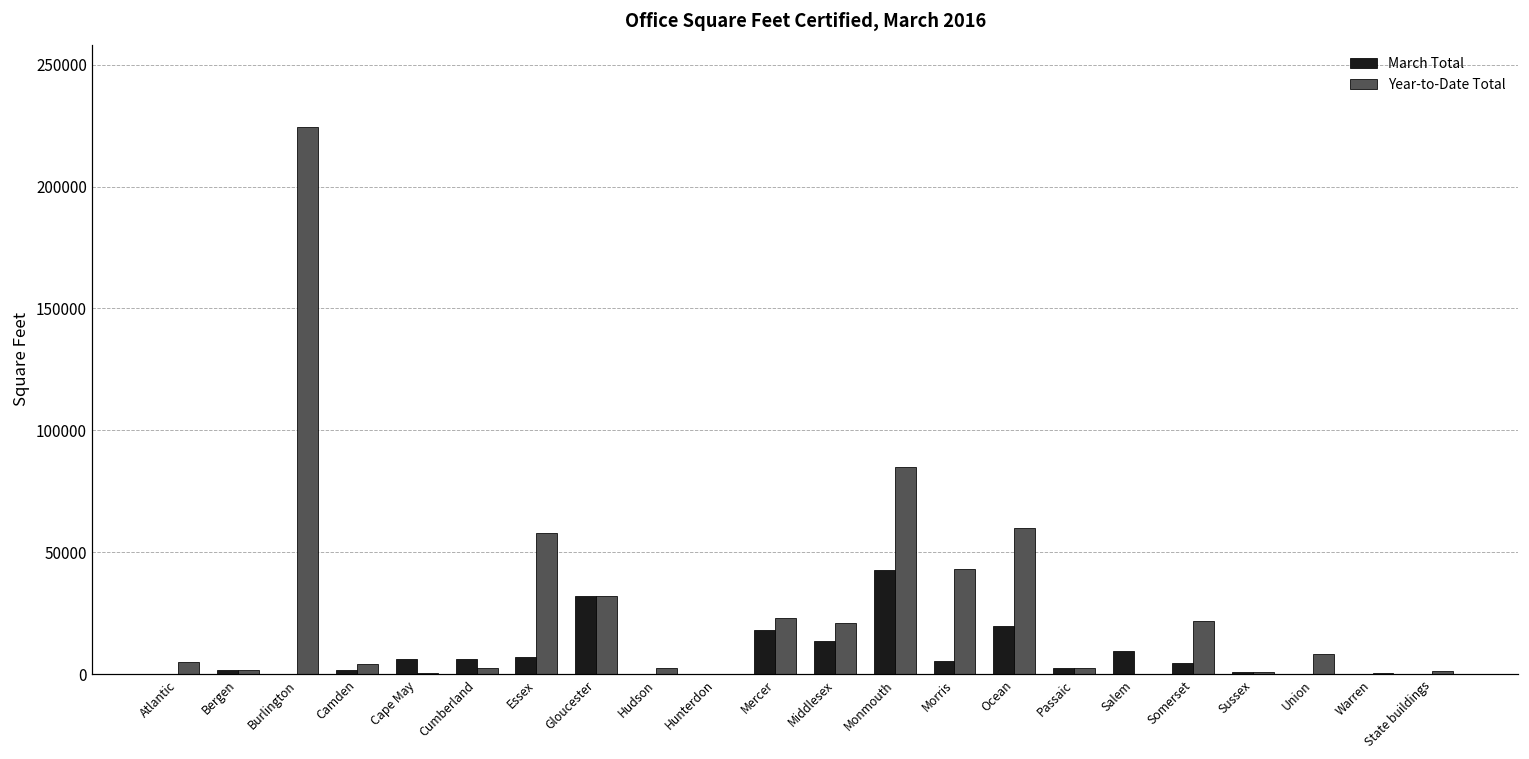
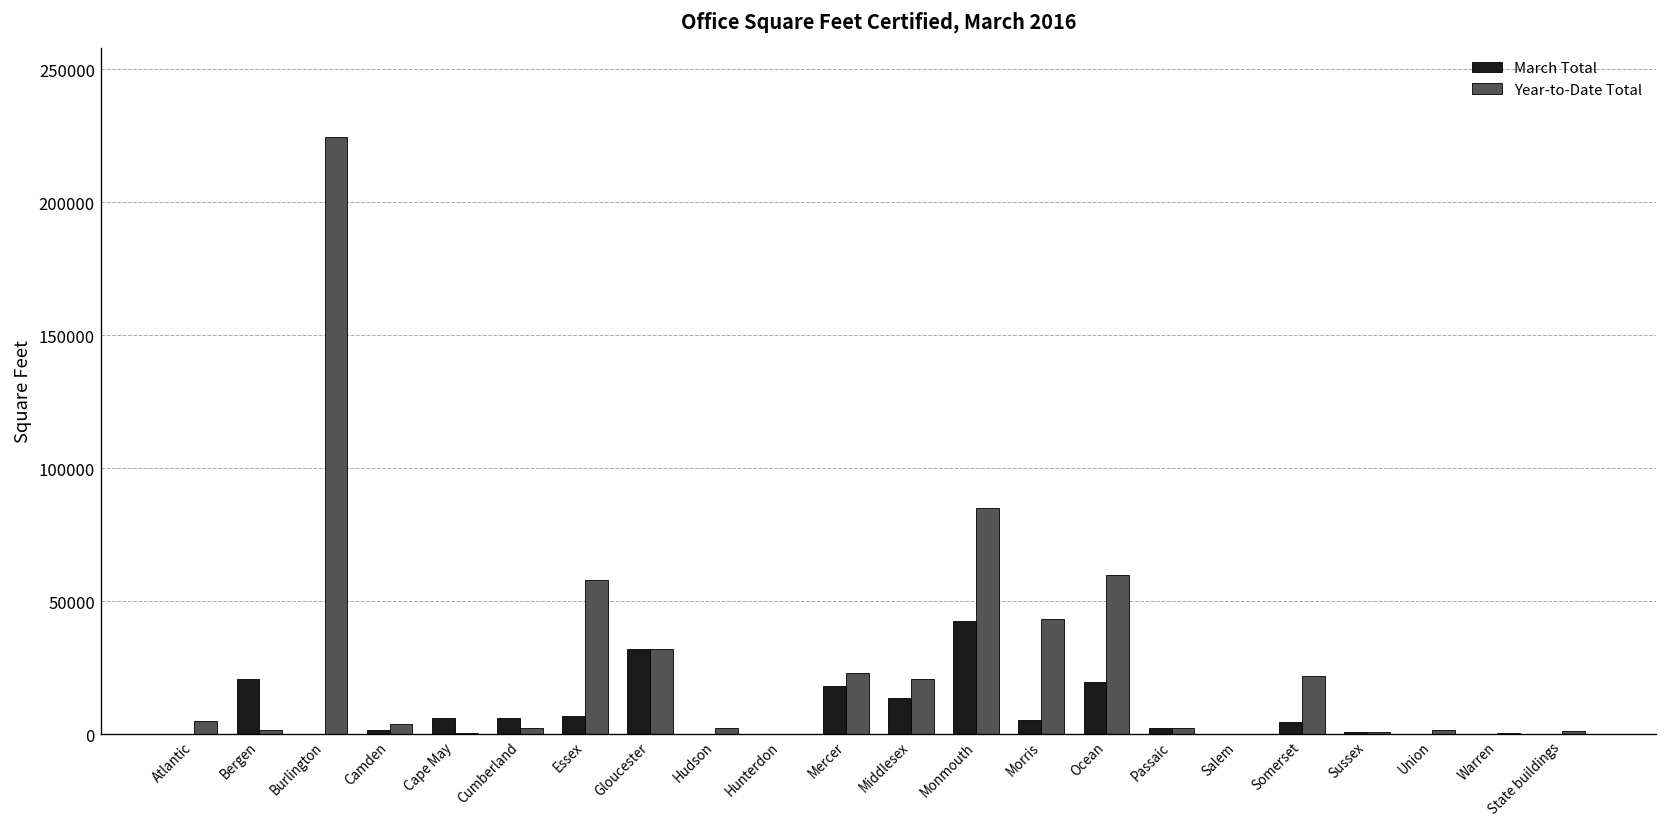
March Total, Bergen: 2000 -> 21000
March Total, Salem: 9000 -> 0
Year-to-Date Total, Union: 8000 -> 1000
